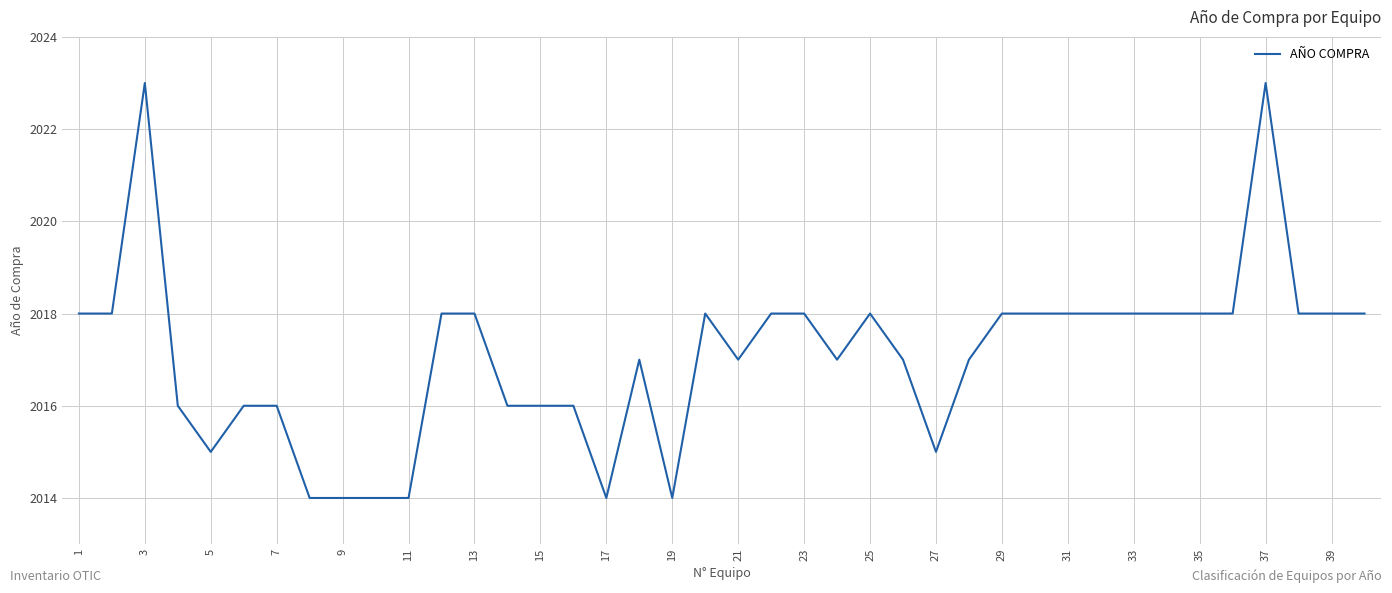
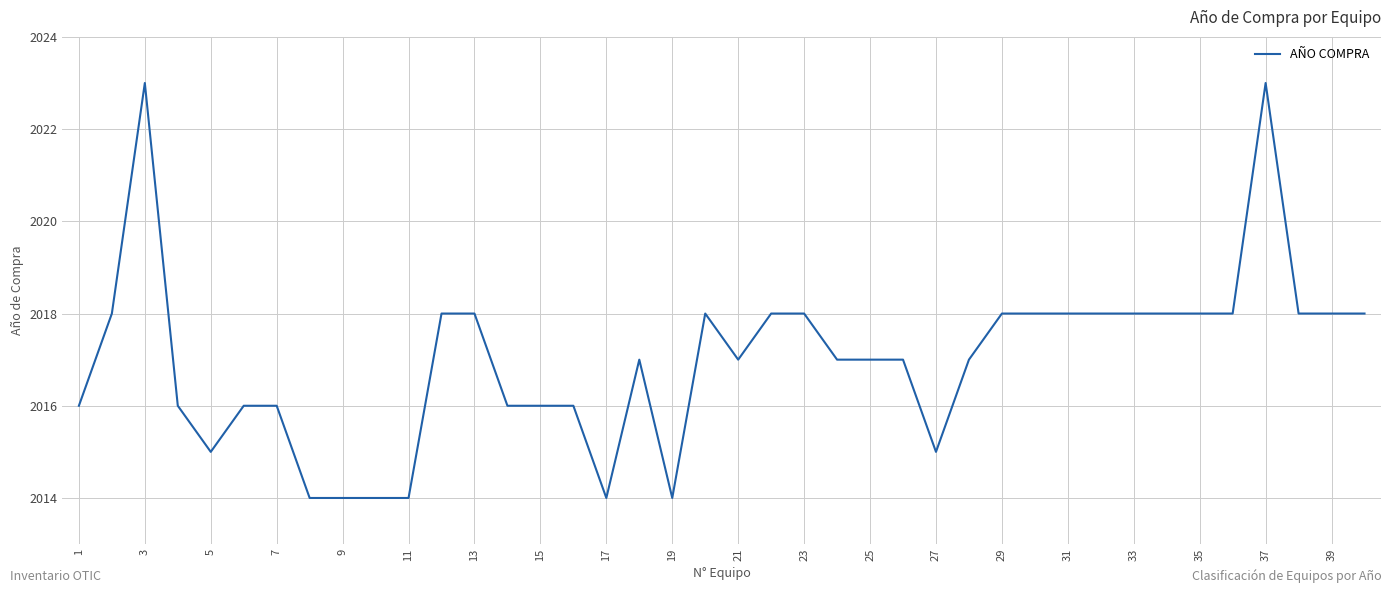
1: 2018 -> 2016
25: 2018 -> 2017
